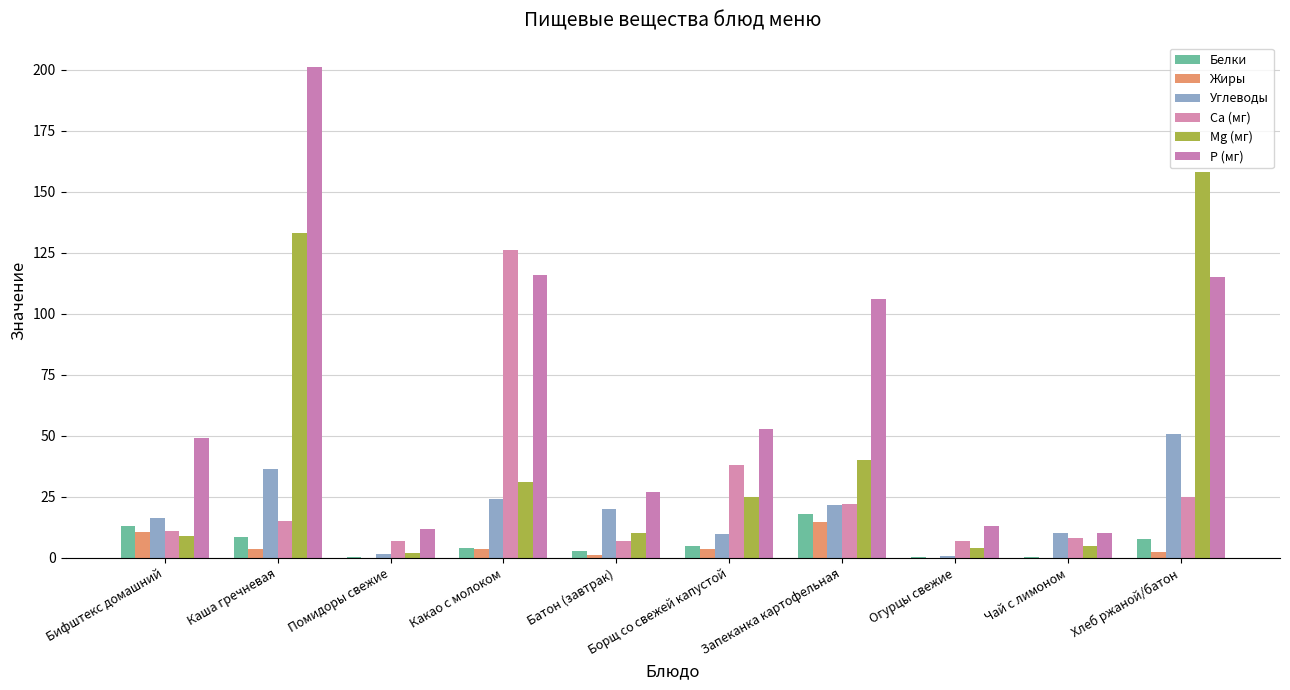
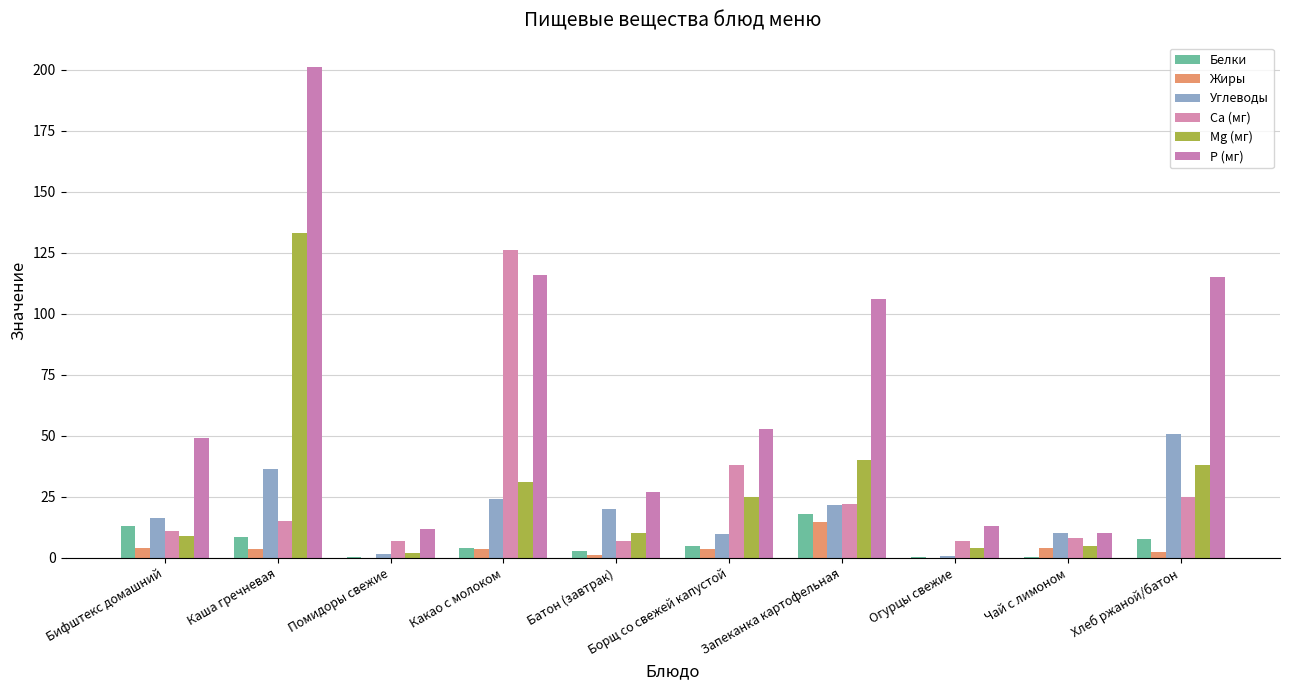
Жиры, Бифштекс домашний: 11 -> 4
Жиры, Чай с лимоном: 0 -> 4
Mg (мг), Хлеб ржаной/батон: 158 -> 38
